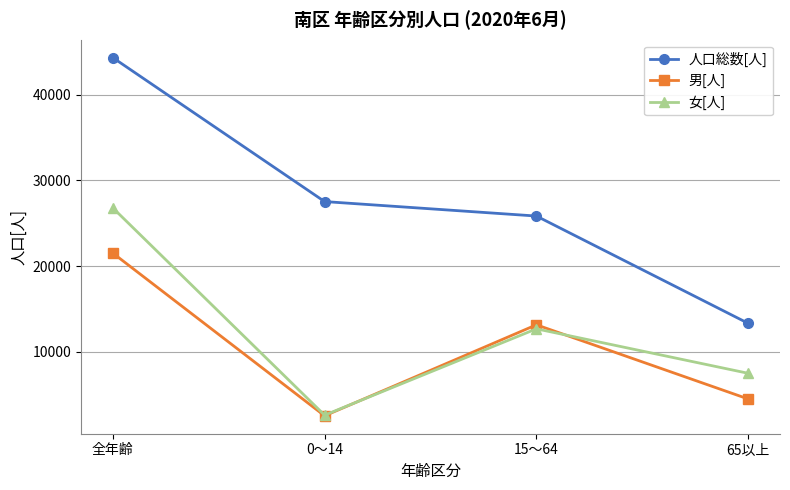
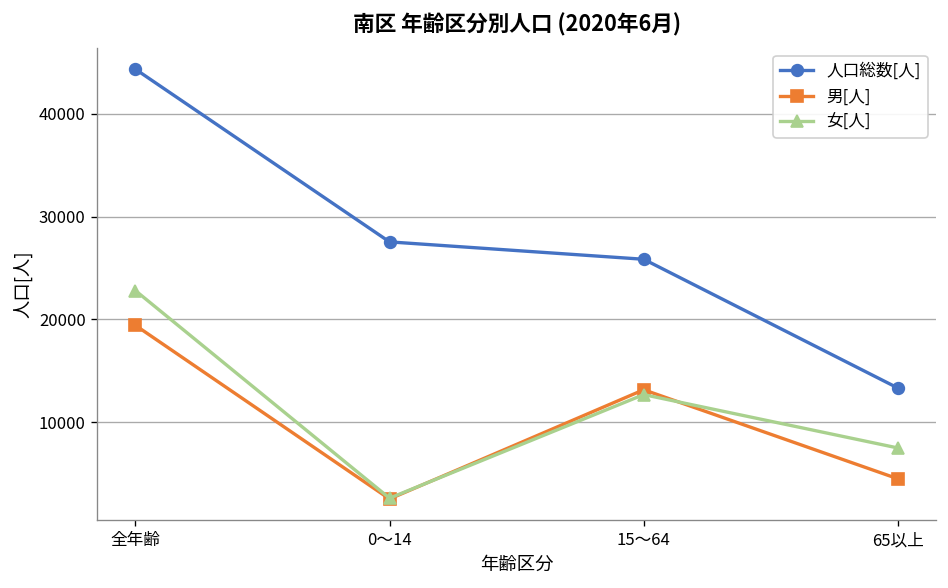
男[人], 全年齢: 22000 -> 19000
女[人], 全年齢: 27000 -> 23000
